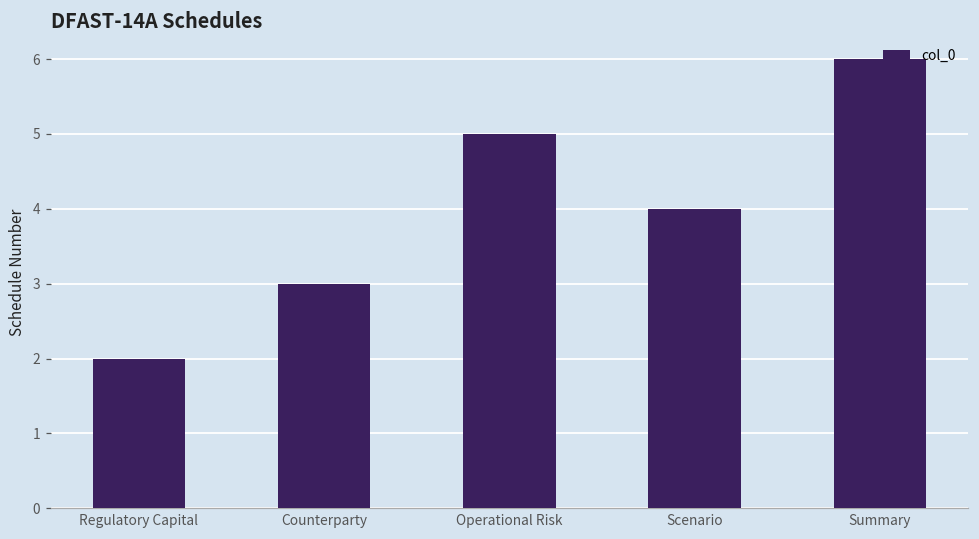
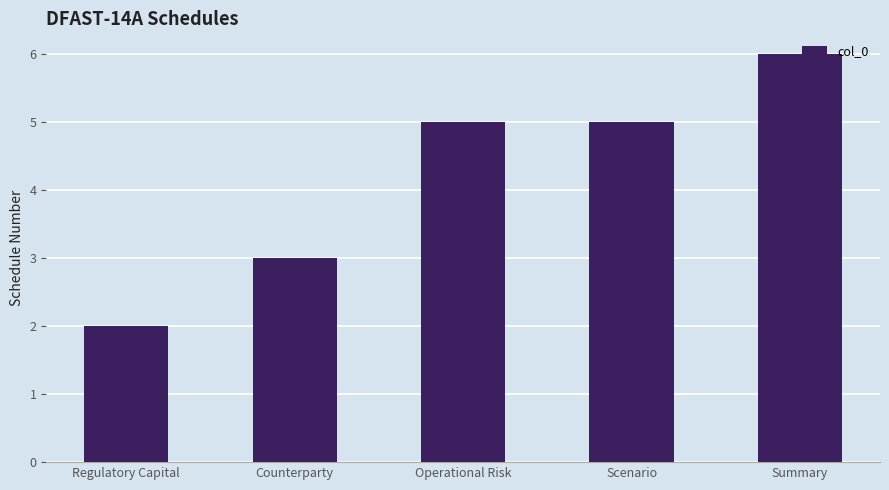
Scenario: 4 -> 5
